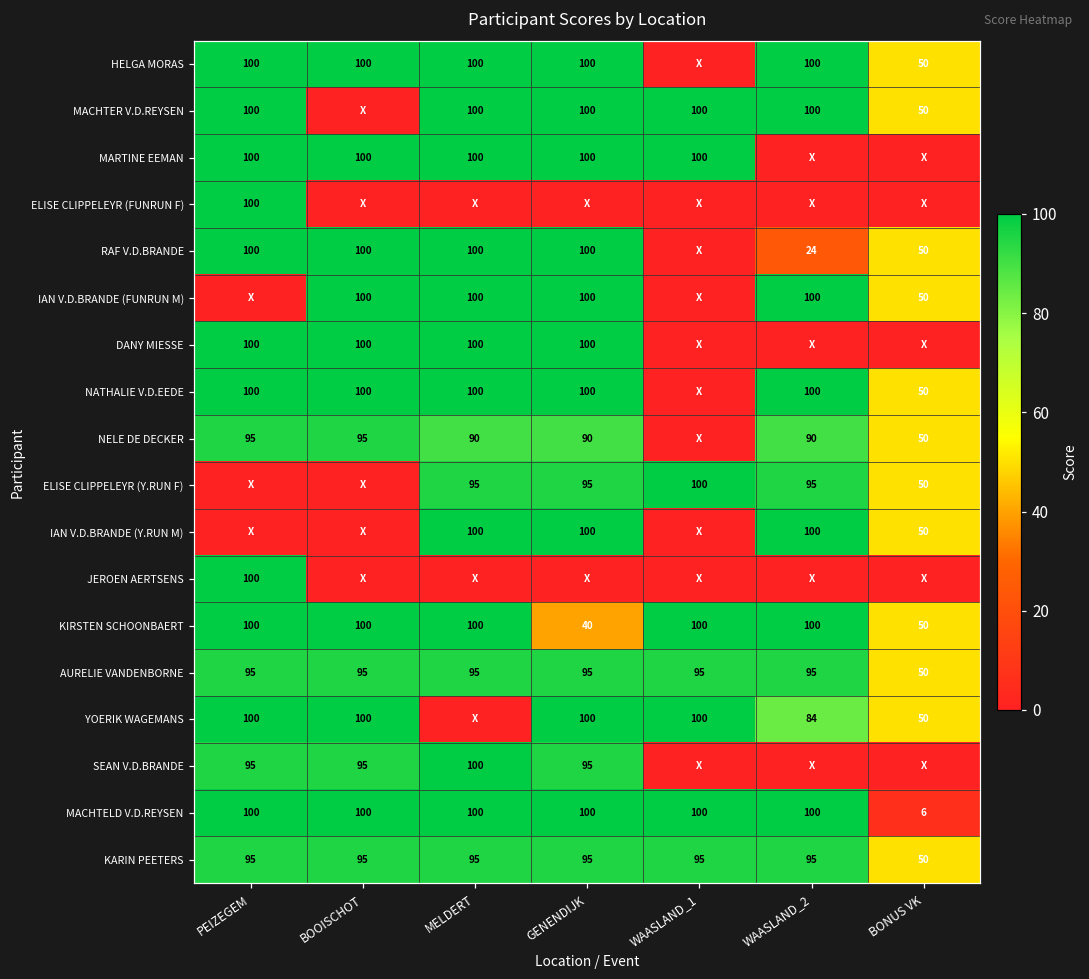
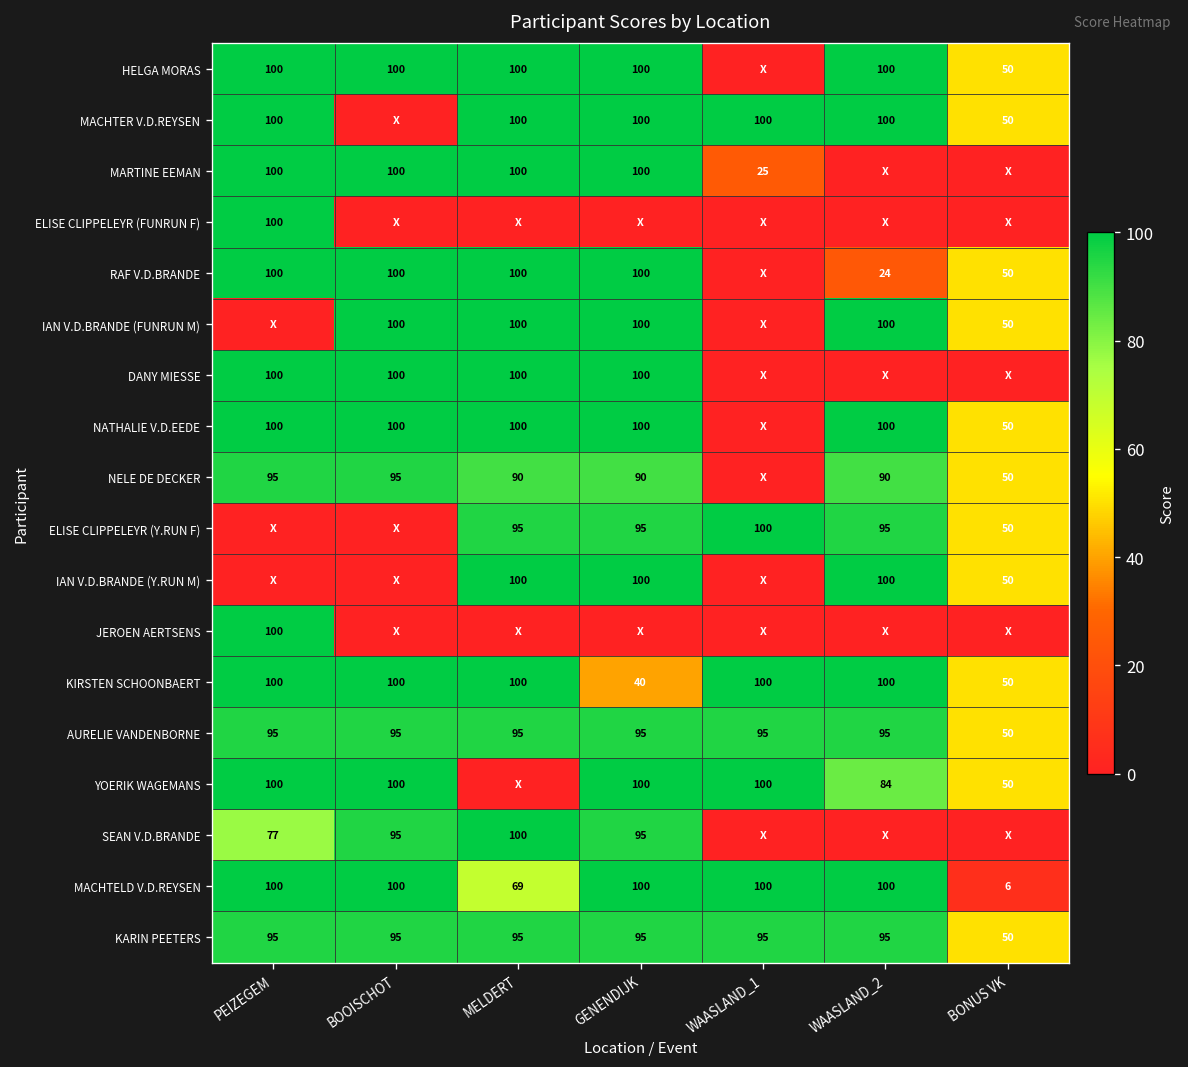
MARTINE EEMAN, WAASLAND_1: 100 -> 25
SEAN V.D.BRANDE, PEIZEGEM: 95 -> 77
MACHTELD V.D.REYSEN, MELDERT: 100 -> 69
